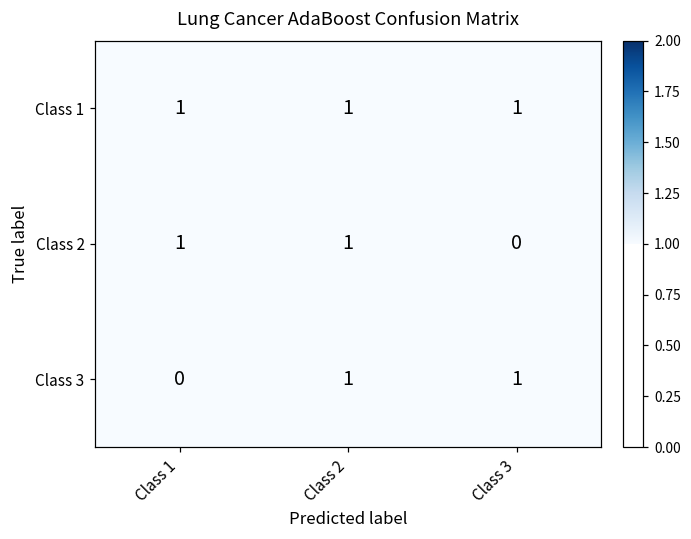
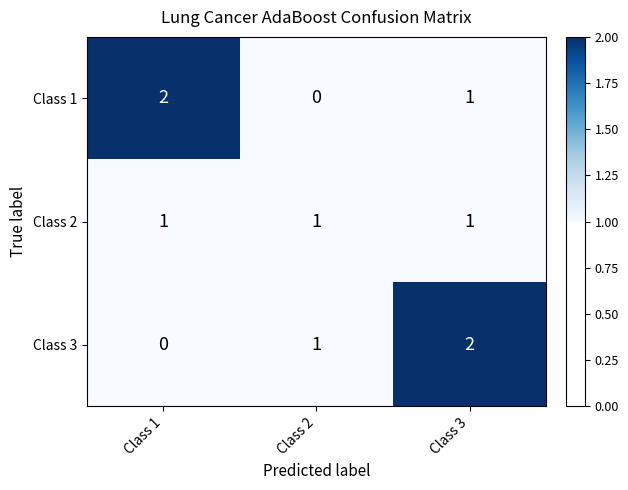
Class 1, Class 1: 1 -> 2
Class 1, Class 2: 1 -> 0
Class 2, Class 3: 0 -> 1
Class 3, Class 3: 1 -> 2
